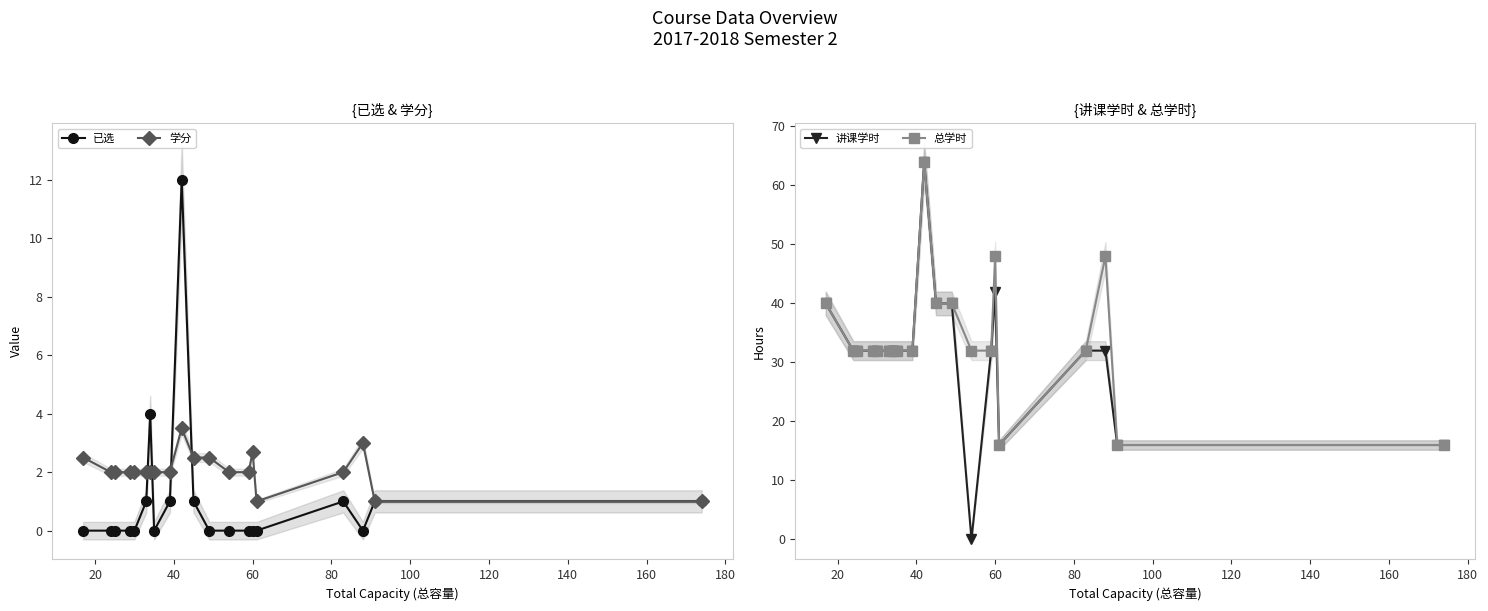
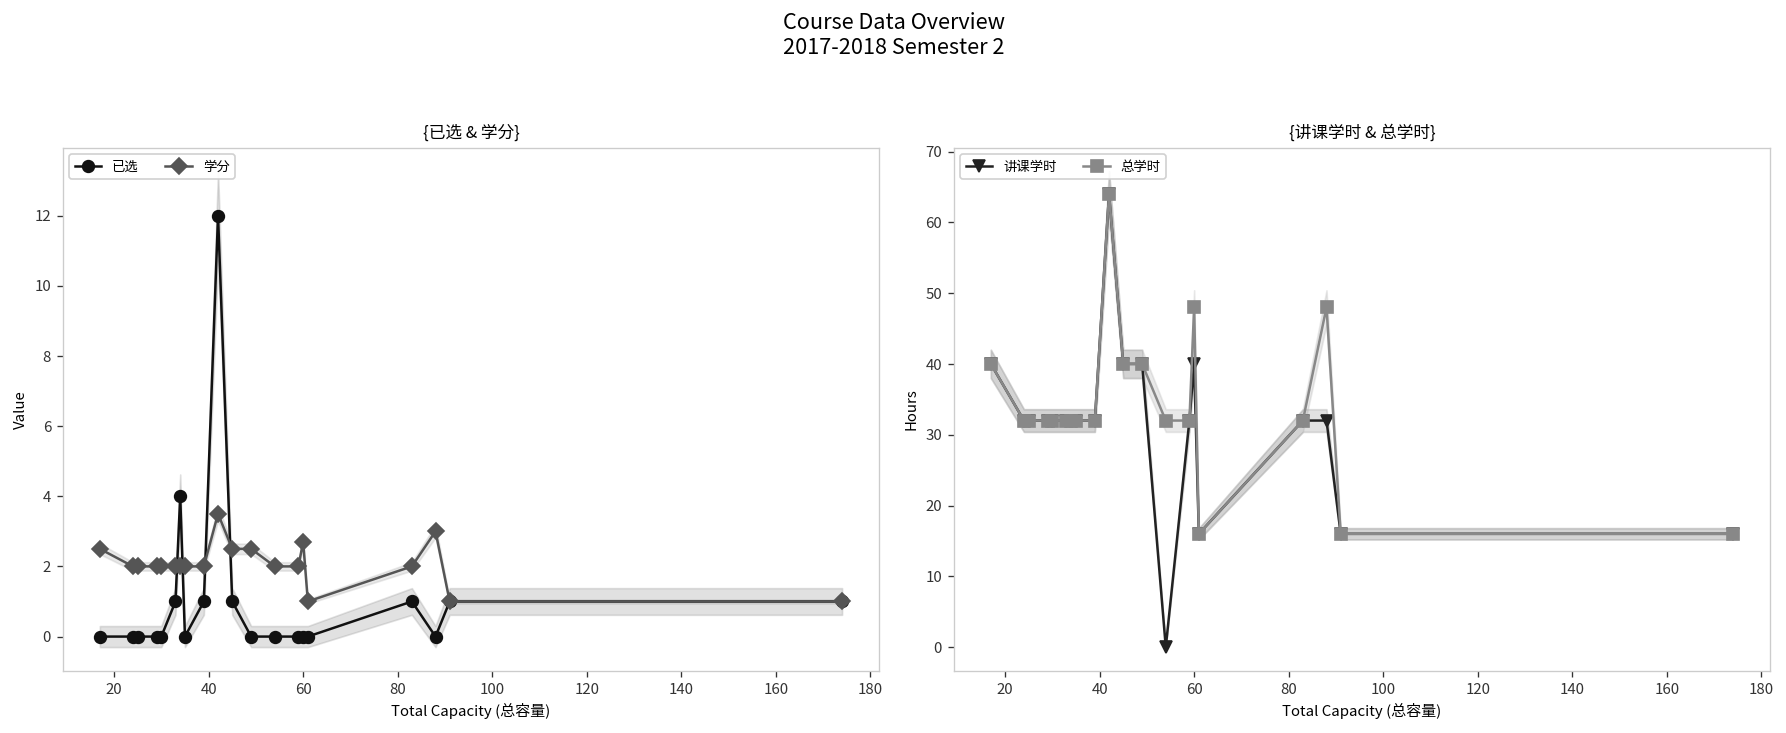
{讲课学时 & 总学时}, 讲课学时, 60: 42 -> 40
